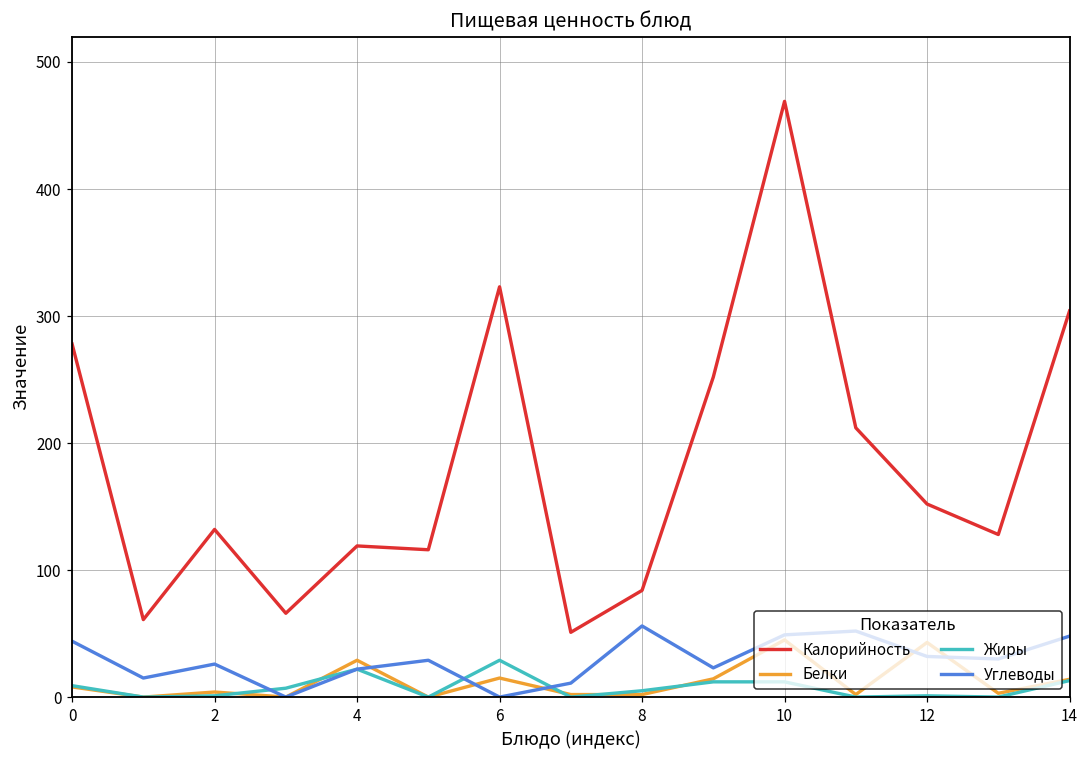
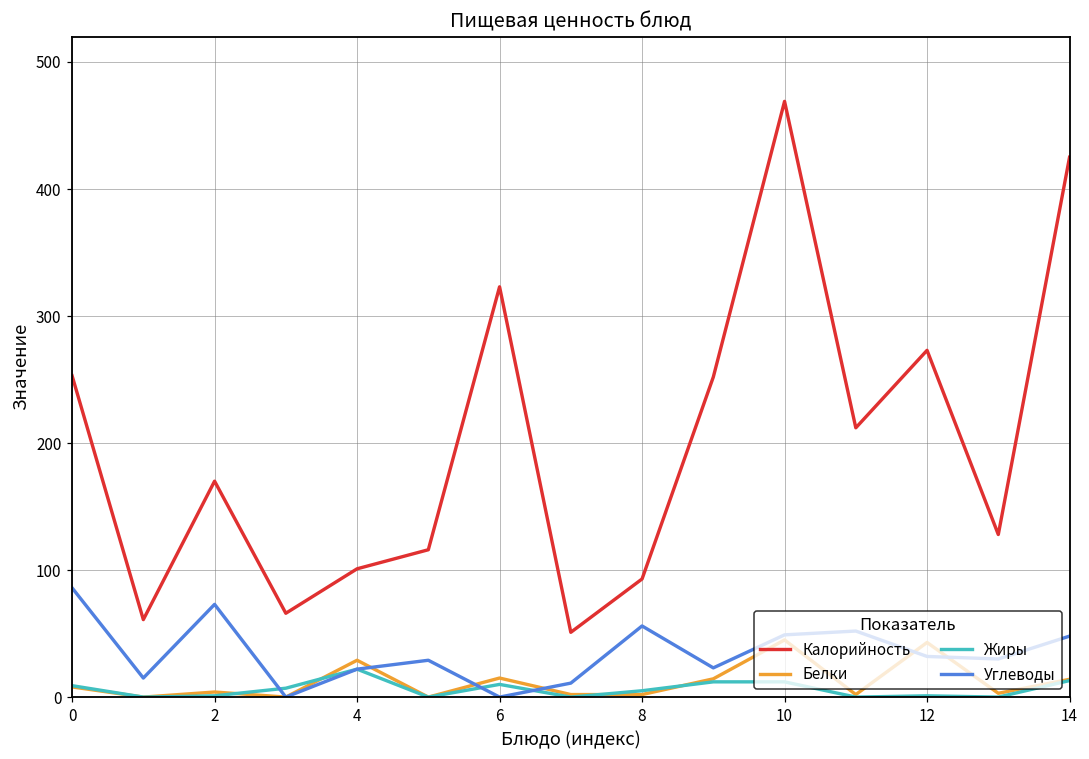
Калорийность, 0: 278 -> 253
Углеводы, 0: 44 -> 86
Калорийность, 2: 132 -> 170
Углеводы, 2: 26 -> 73
Калорийность, 4: 119 -> 101
Жиры, 6: 29 -> 10
Калорийность, 8: 84 -> 93
Калорийность, 12: 152 -> 273
Калорийность, 14: 304 -> 425
